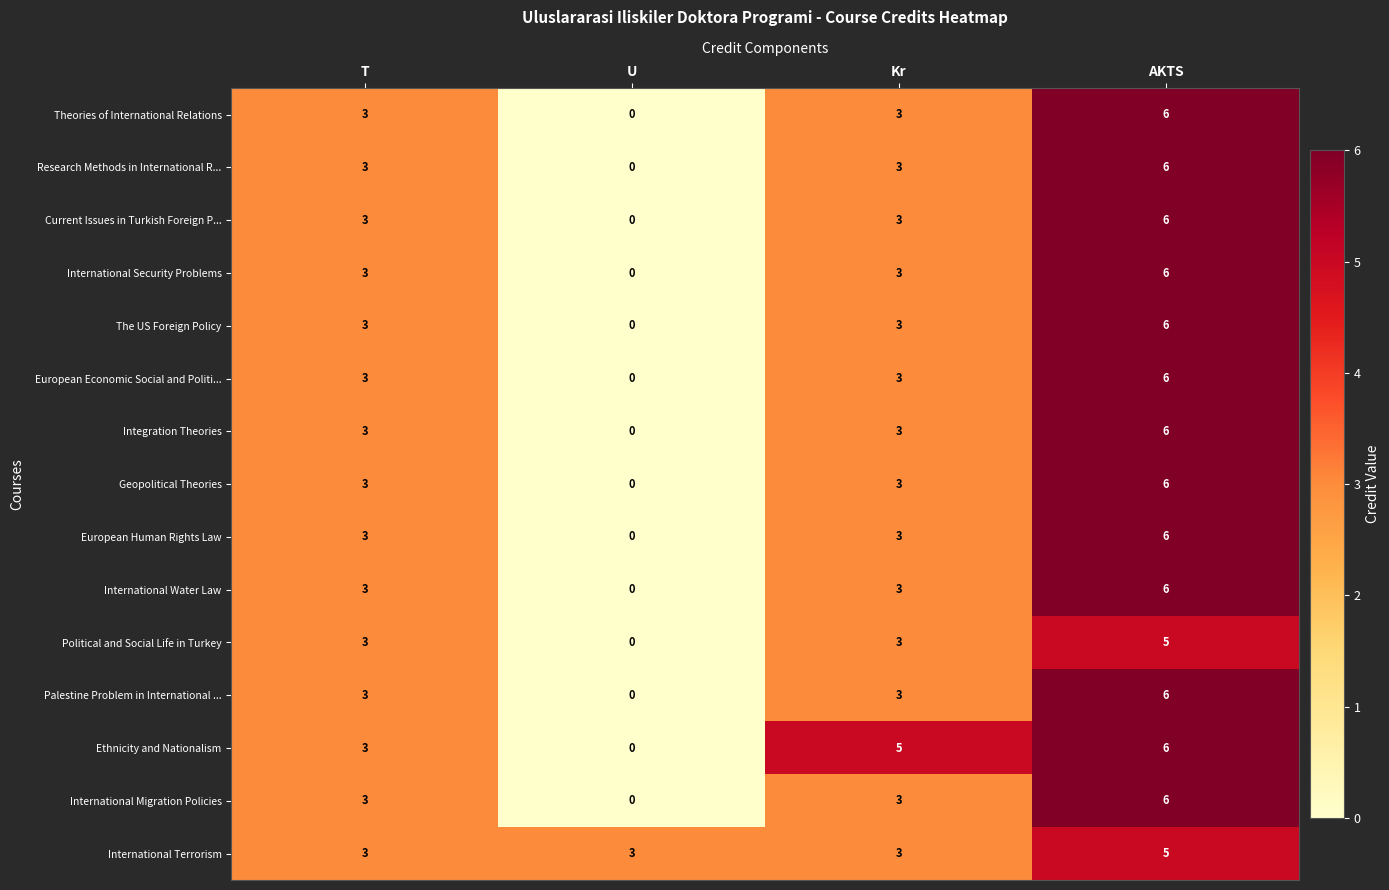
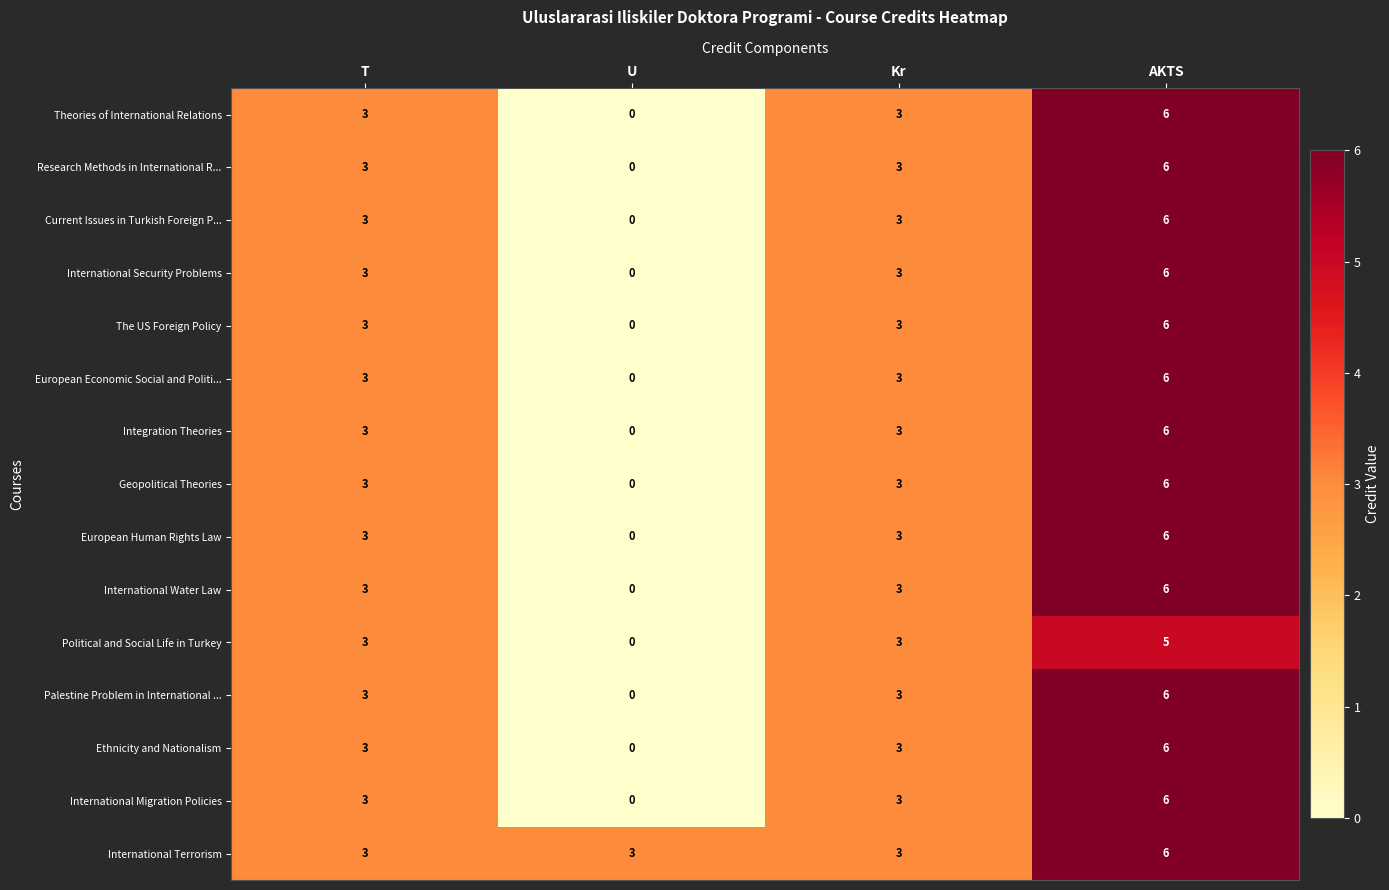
Ethnicity and Nationalism, Kr: 5 -> 3
International Terrorism, AKTS: 5 -> 6
